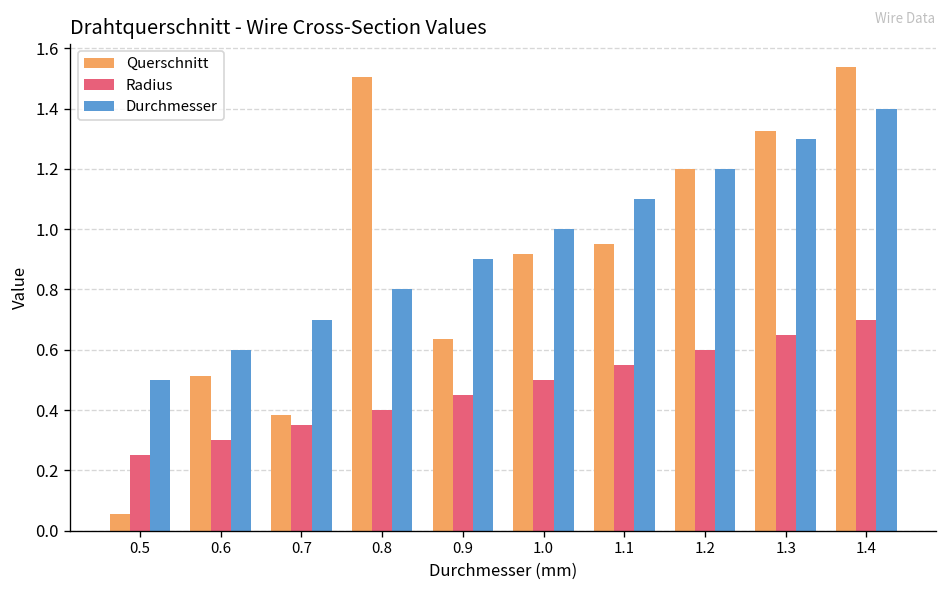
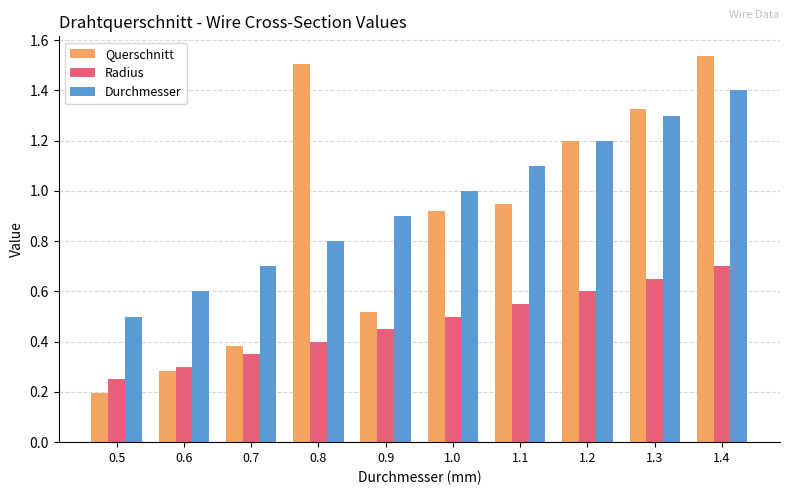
Querschnitt, 0.5: 0.05 -> 0.20
Querschnitt, 0.6: 0.51 -> 0.28
Querschnitt, 0.9: 0.64 -> 0.52
